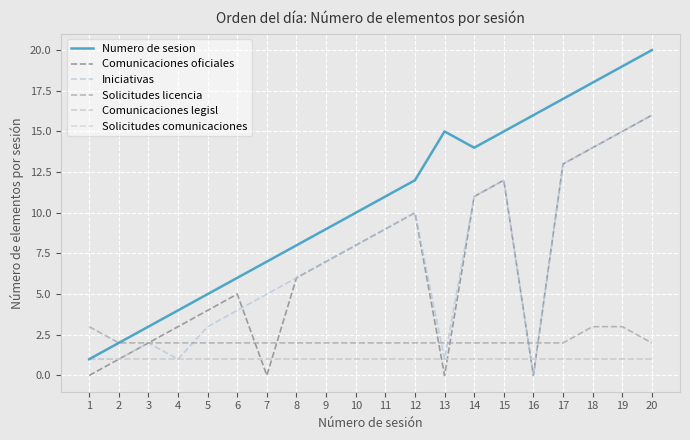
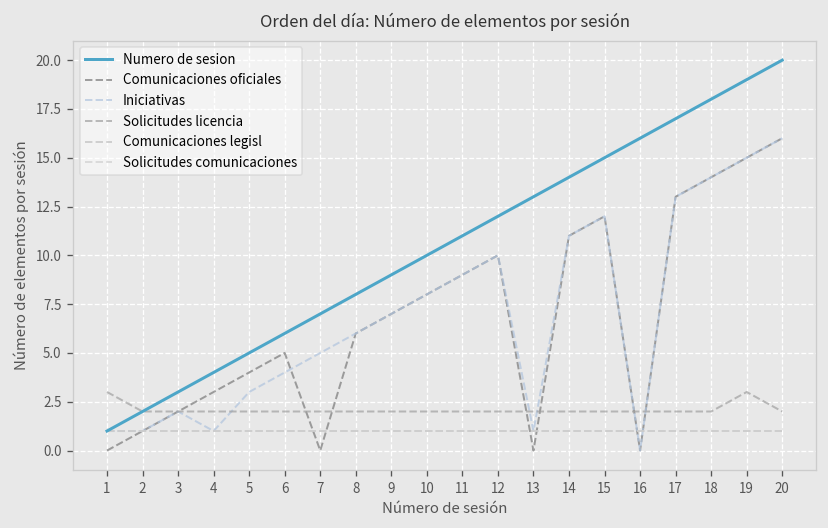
Numero de sesion, 13: 15 -> 13
Solicitudes licencia, 18: 3 -> 2
